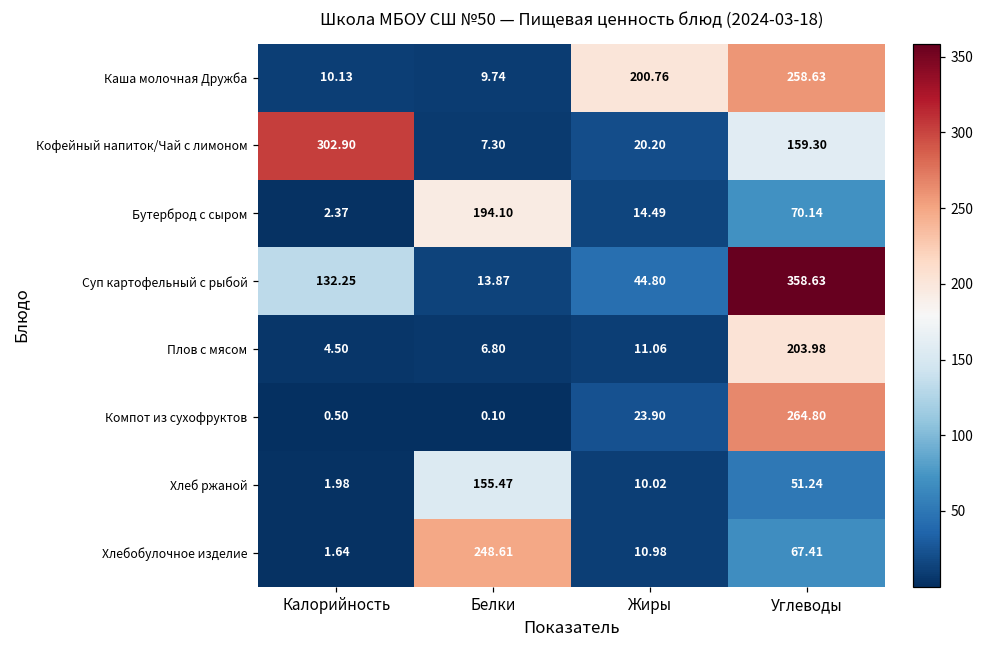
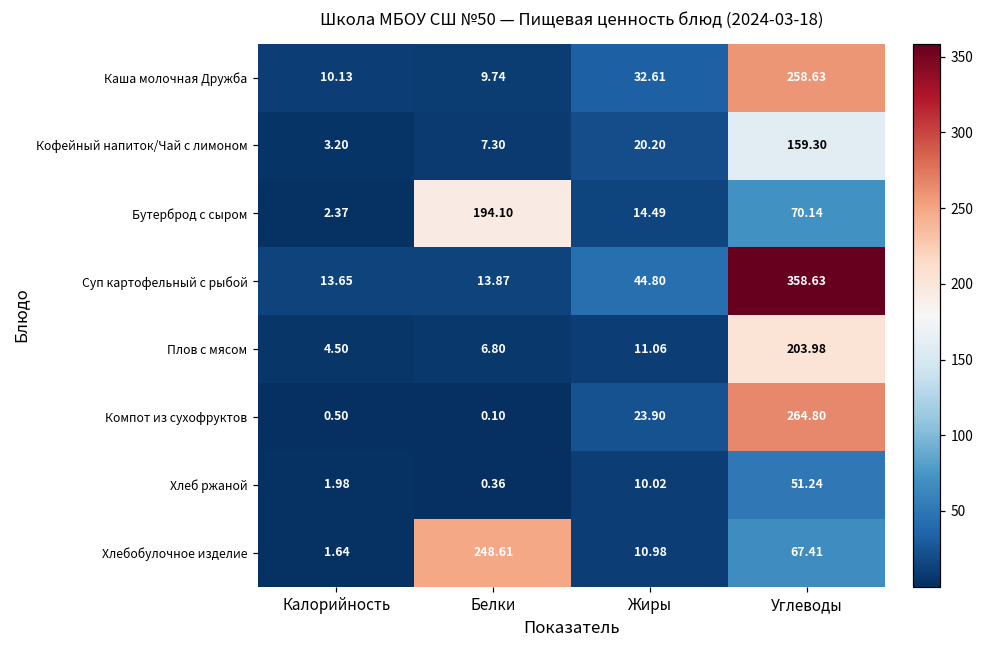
Каша молочная Дружба, Жиры: 200.76 -> 32.61
Кофейный напиток/Чай с лимоном, Калорийность: 302.90 -> 3.20
Суп картофельный с рыбой, Калорийность: 132.25 -> 13.65
Хлеб ржаной, Белки: 155.47 -> 0.36
